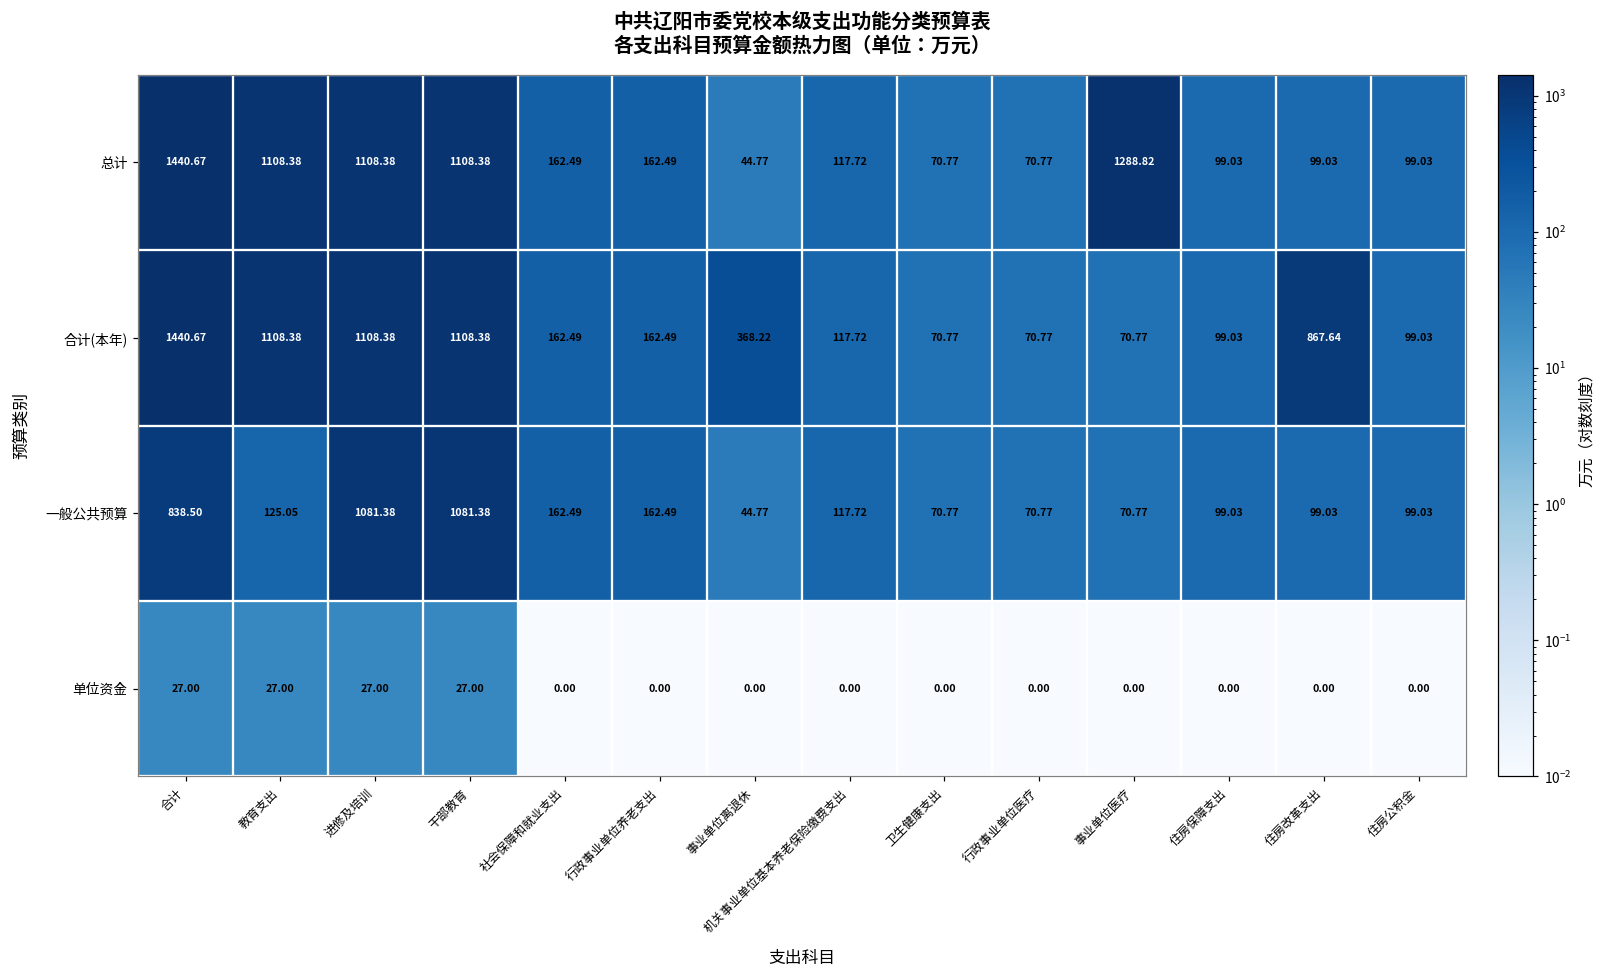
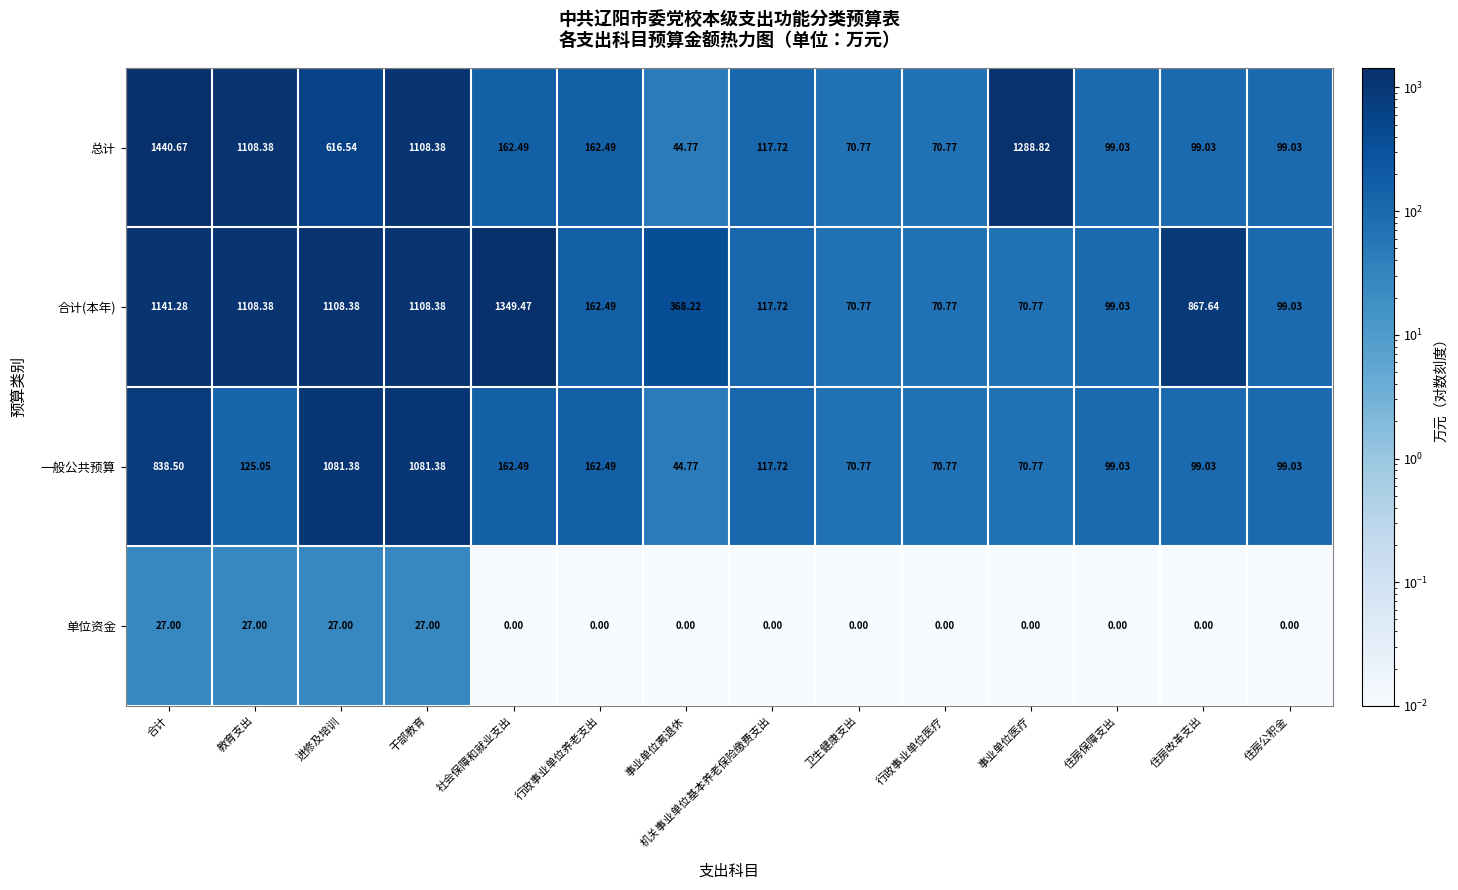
总计, 进修及培训: 1108.38 -> 616.54
合计(本年), 合计: 1440.67 -> 1141.28
合计(本年), 社会保障和就业支出: 162.49 -> 1349.47
